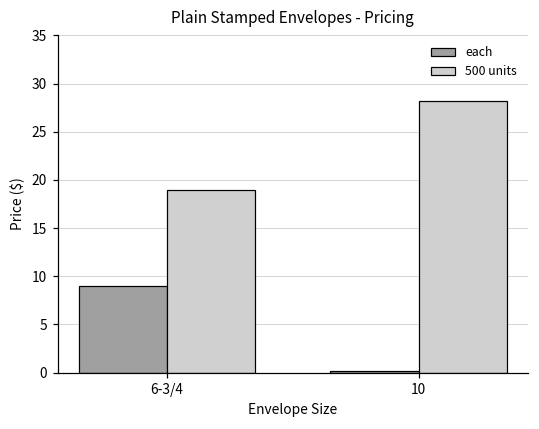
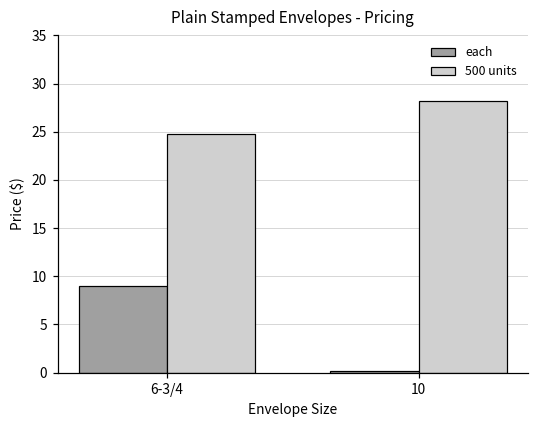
500 units, 6-3/4: 19 -> 25
